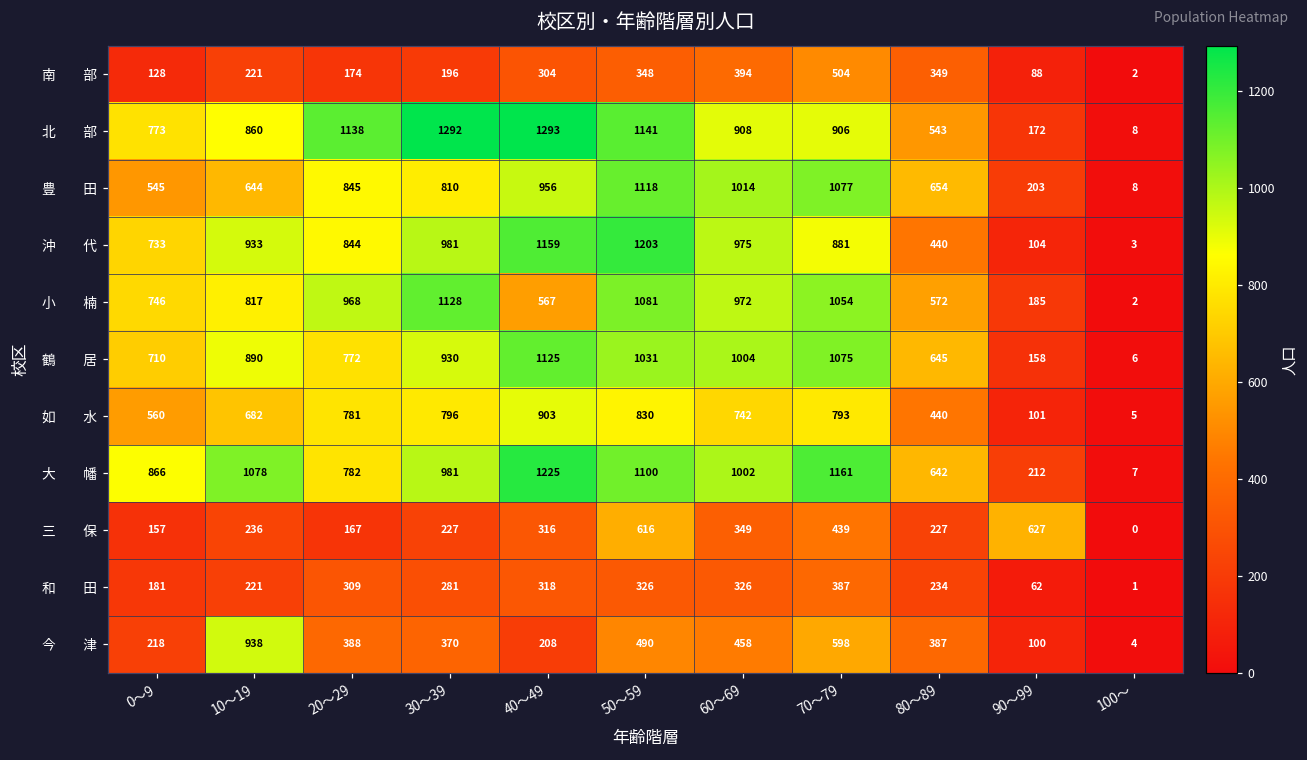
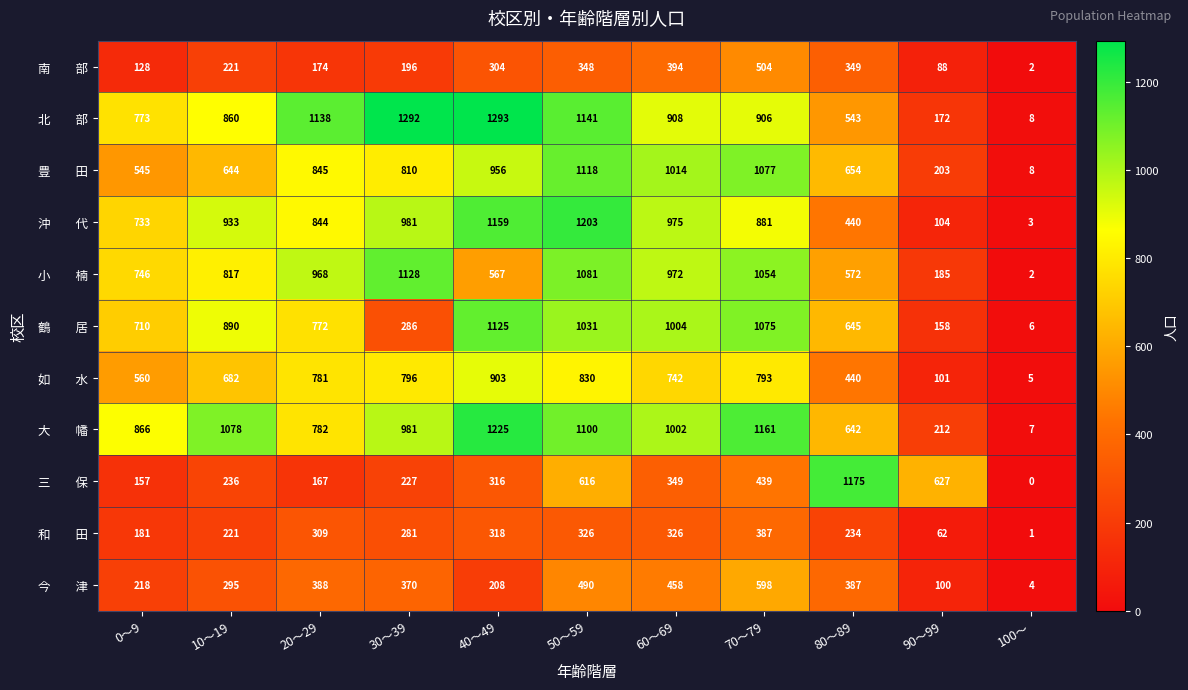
鶴 居, 30～39: 930 -> 286
三 保, 80～89: 227 -> 1175
今 津, 10～19: 938 -> 295
